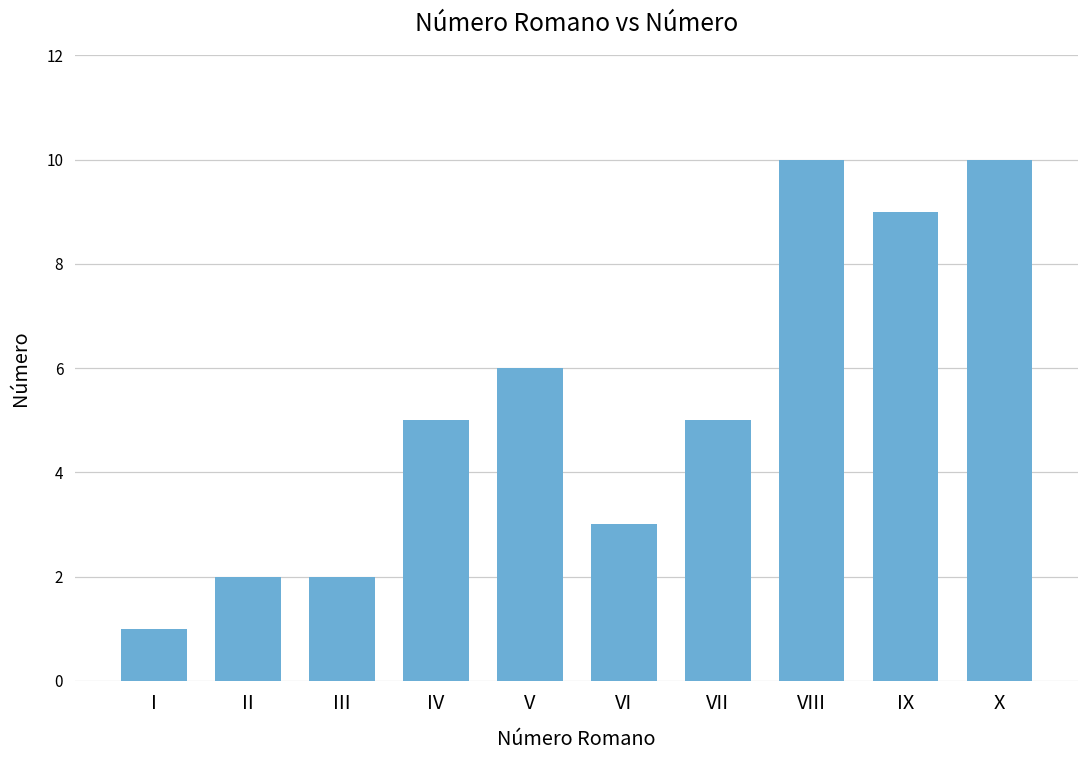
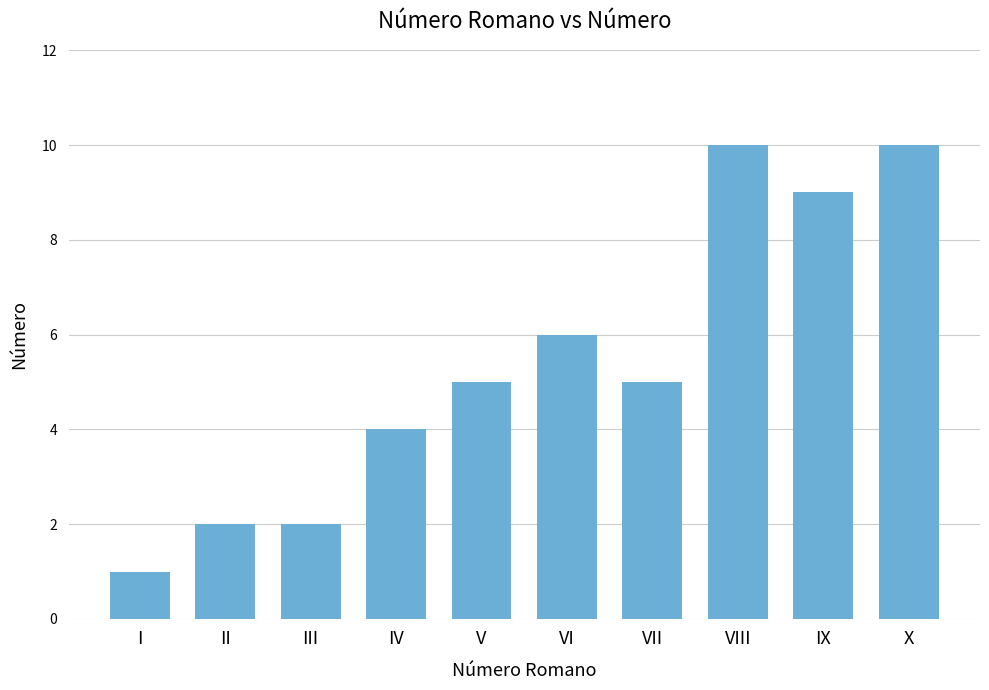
IV: 5 -> 4
V: 6 -> 5
VI: 3 -> 6
